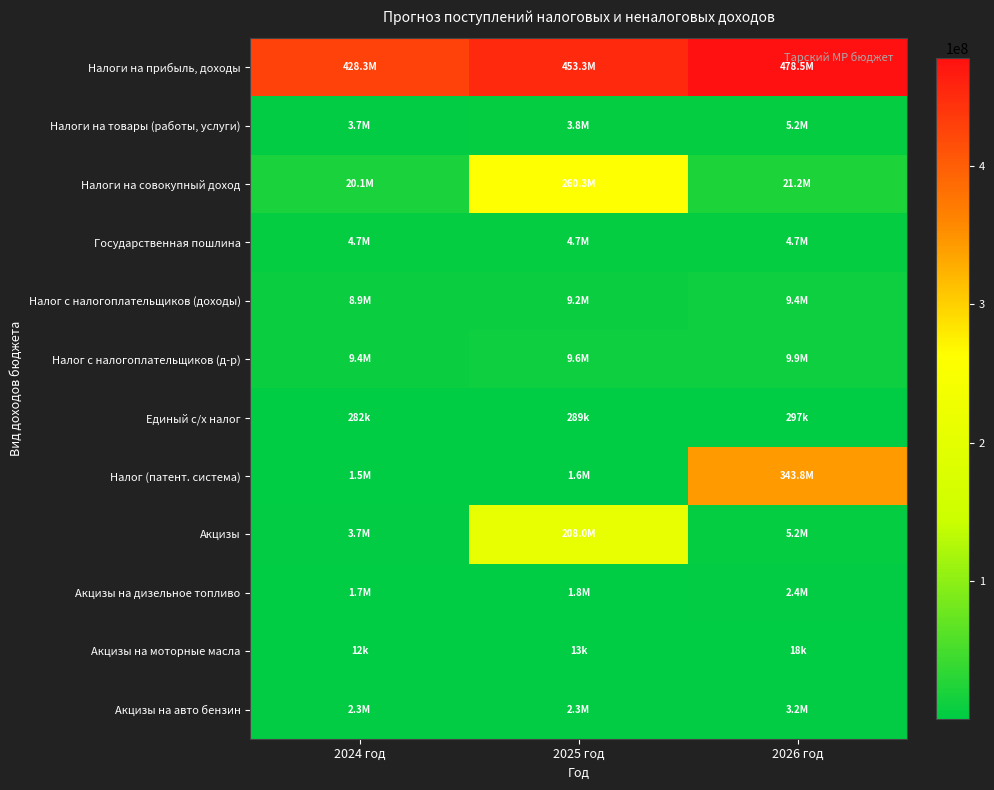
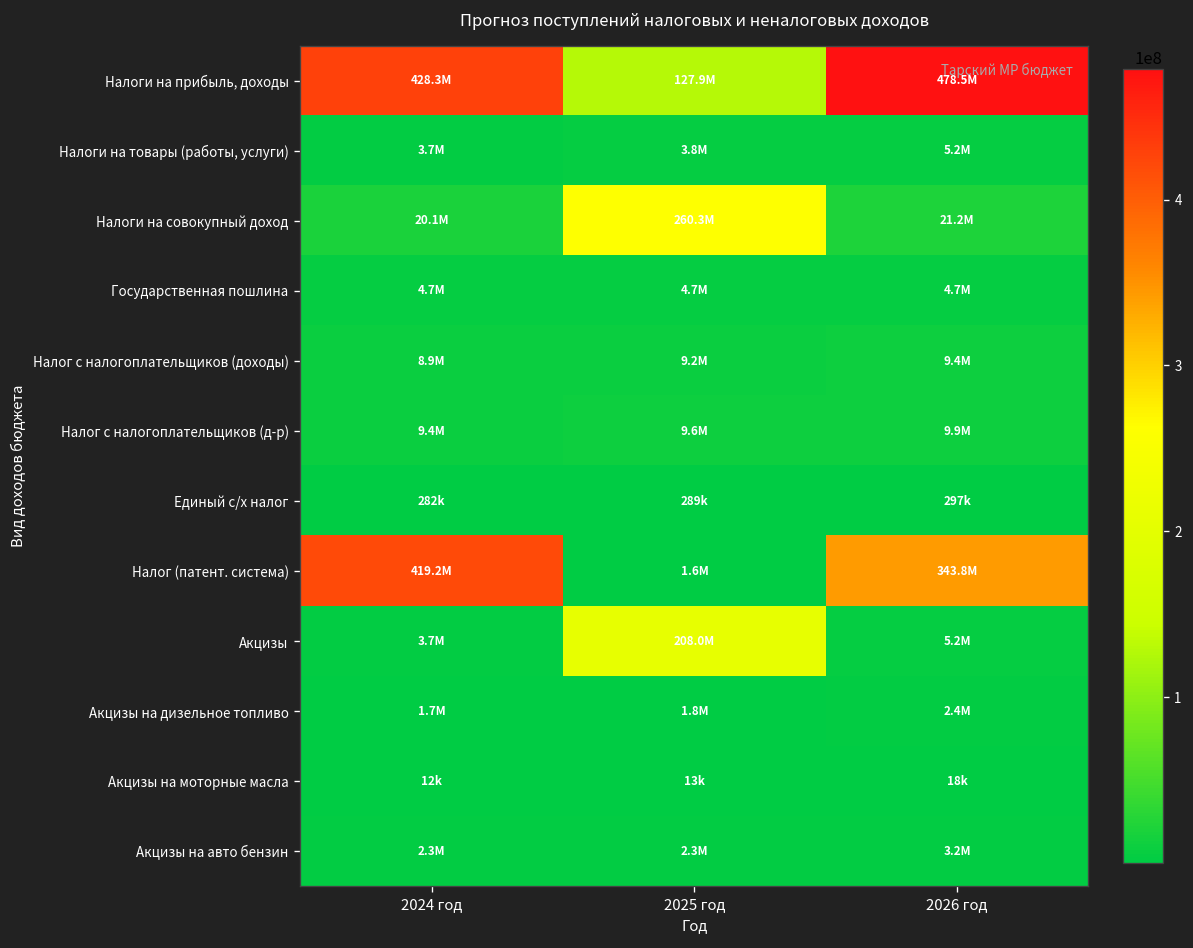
Налоги на прибыль, доходы, 2025 год: 453.3M -> 127.9M
Налог (патент. система), 2024 год: 1.5M -> 419.2M
